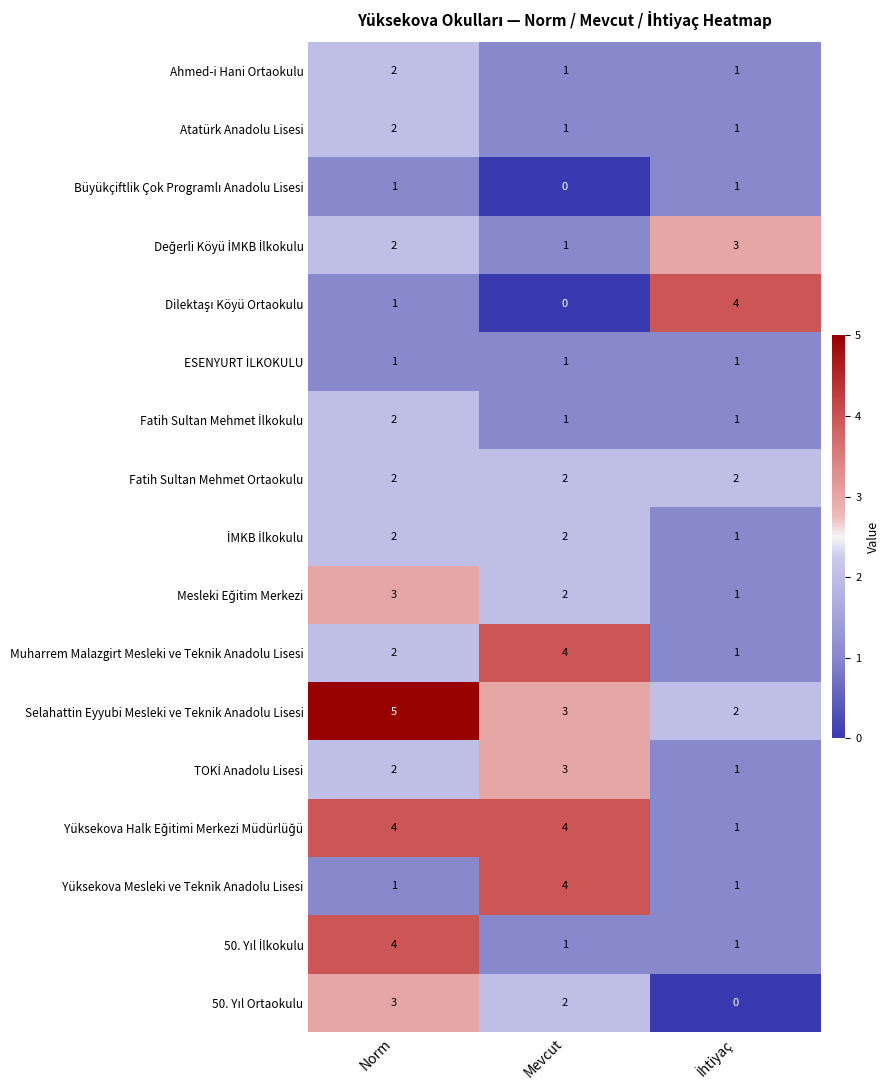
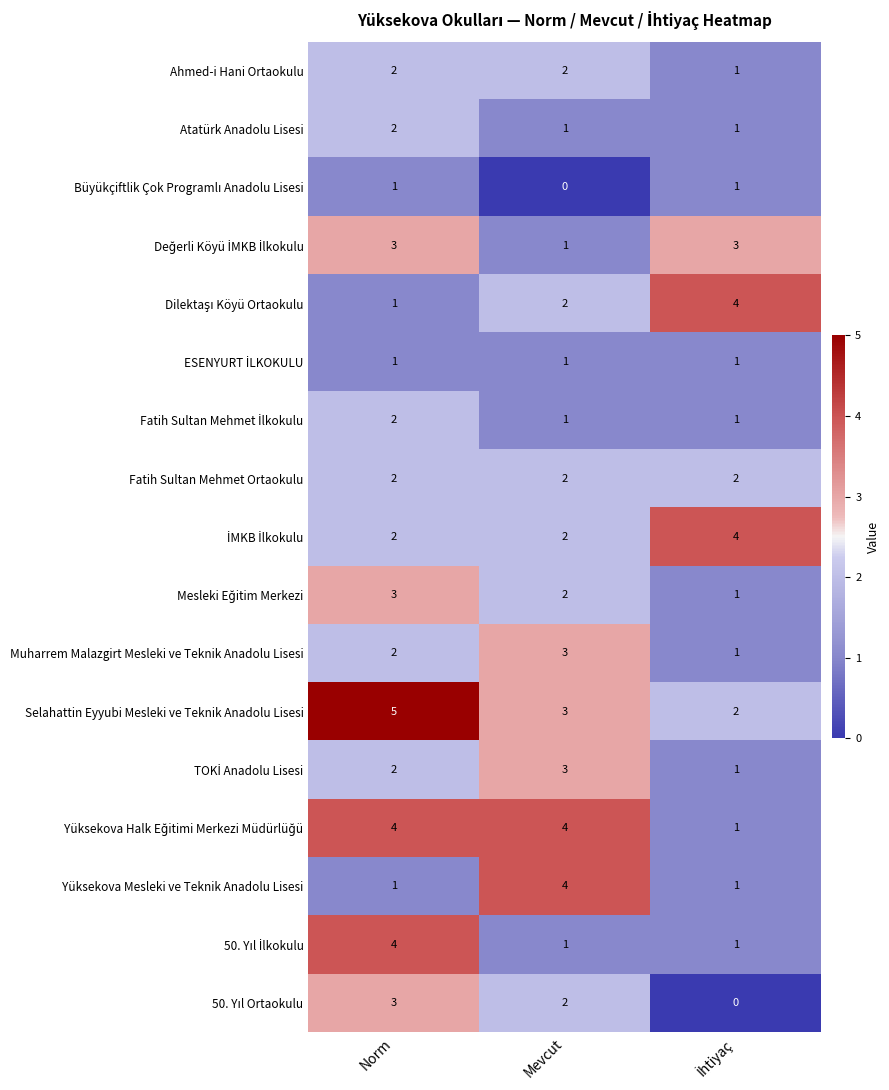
Ahmed-i Hani Ortaokulu, Mevcut: 1 -> 2
Değerli Köyü İMKB İlkokulu, Norm: 2 -> 3
Dilektaşı Köyü Ortaokulu, Mevcut: 0 -> 2
İMKB İlkokulu, İhtiyaç: 1 -> 4
Muharrem Malazgirt Mesleki ve Teknik Anadolu Lisesi, Mevcut: 4 -> 3
